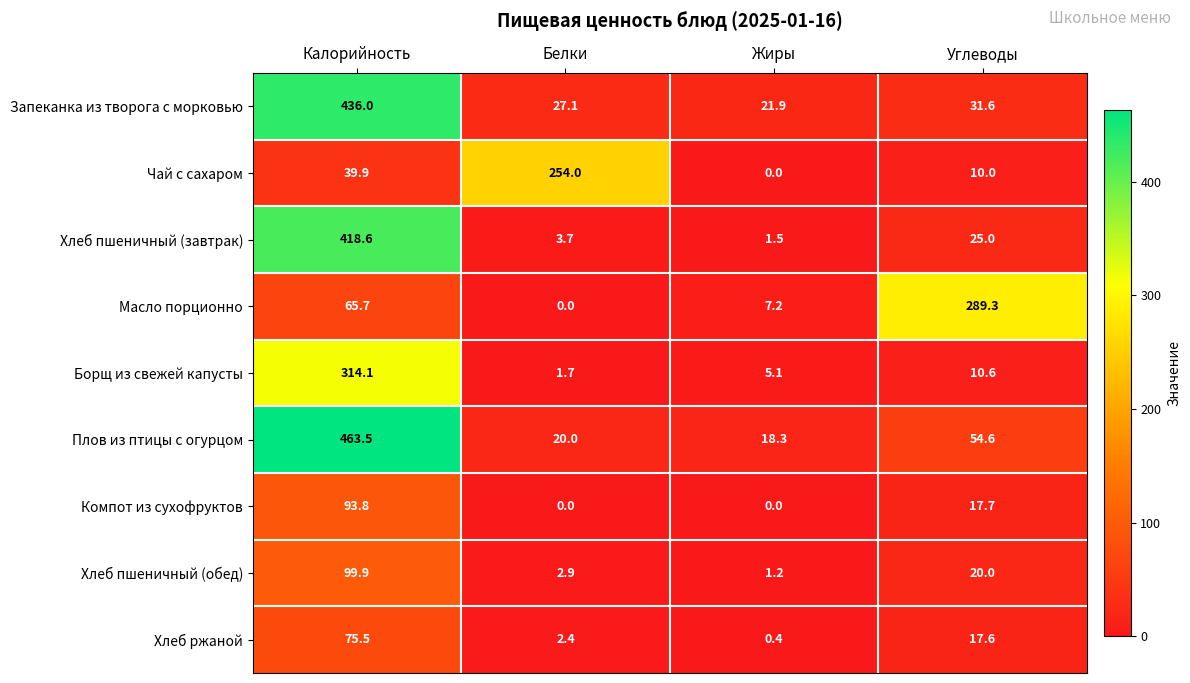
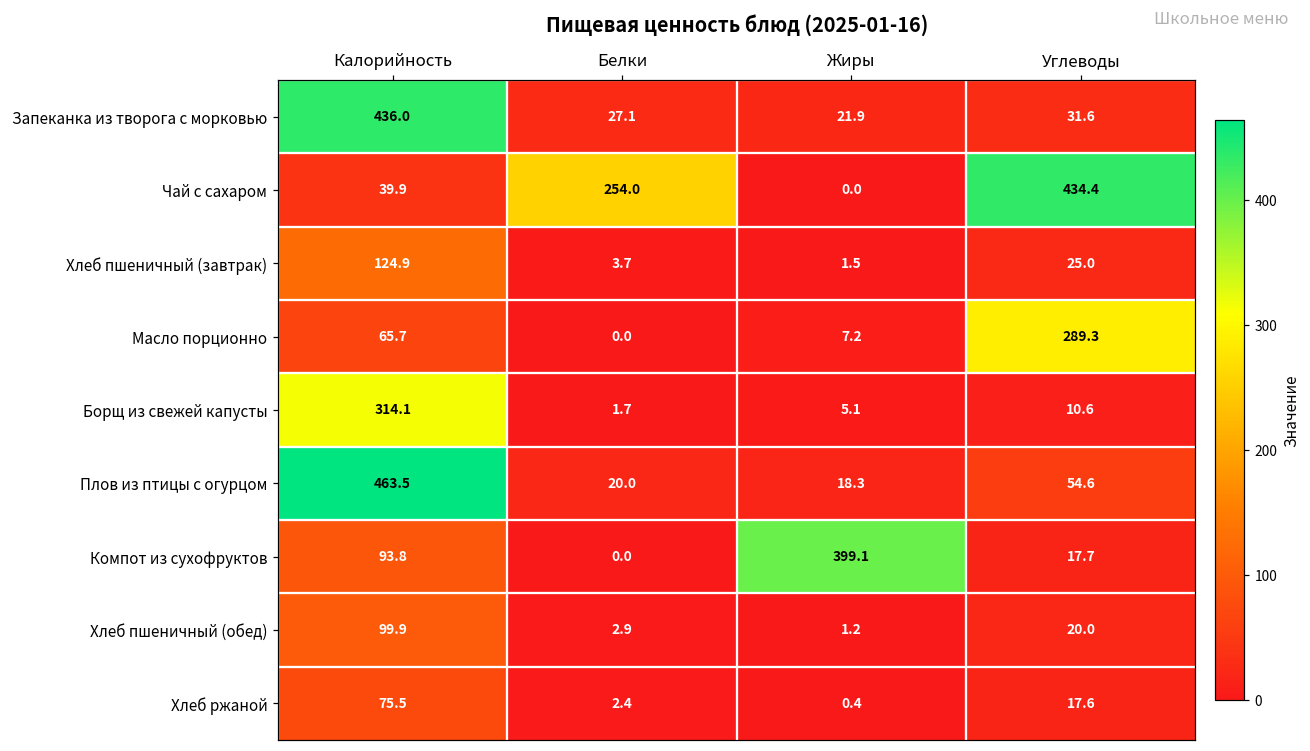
Чай с сахаром, Углеводы: 10.0 -> 434.4
Хлеб пшеничный (завтрак), Калорийность: 418.6 -> 124.9
Компот из сухофруктов, Жиры: 0.0 -> 399.1
